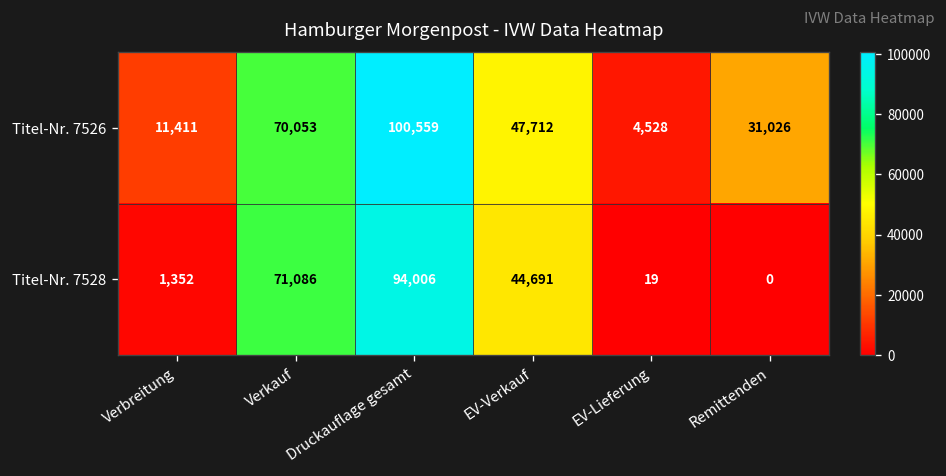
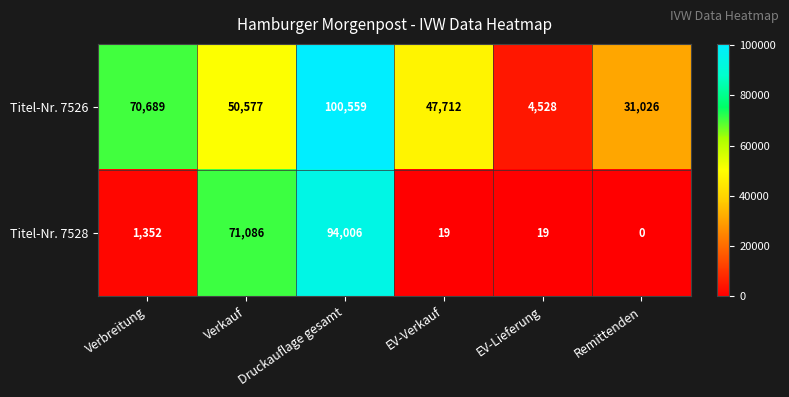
Titel-Nr. 7526, Verbreitung: 11,411 -> 70,689
Titel-Nr. 7526, Verkauf: 70,053 -> 50,577
Titel-Nr. 7528, EV-Verkauf: 44,691 -> 19
